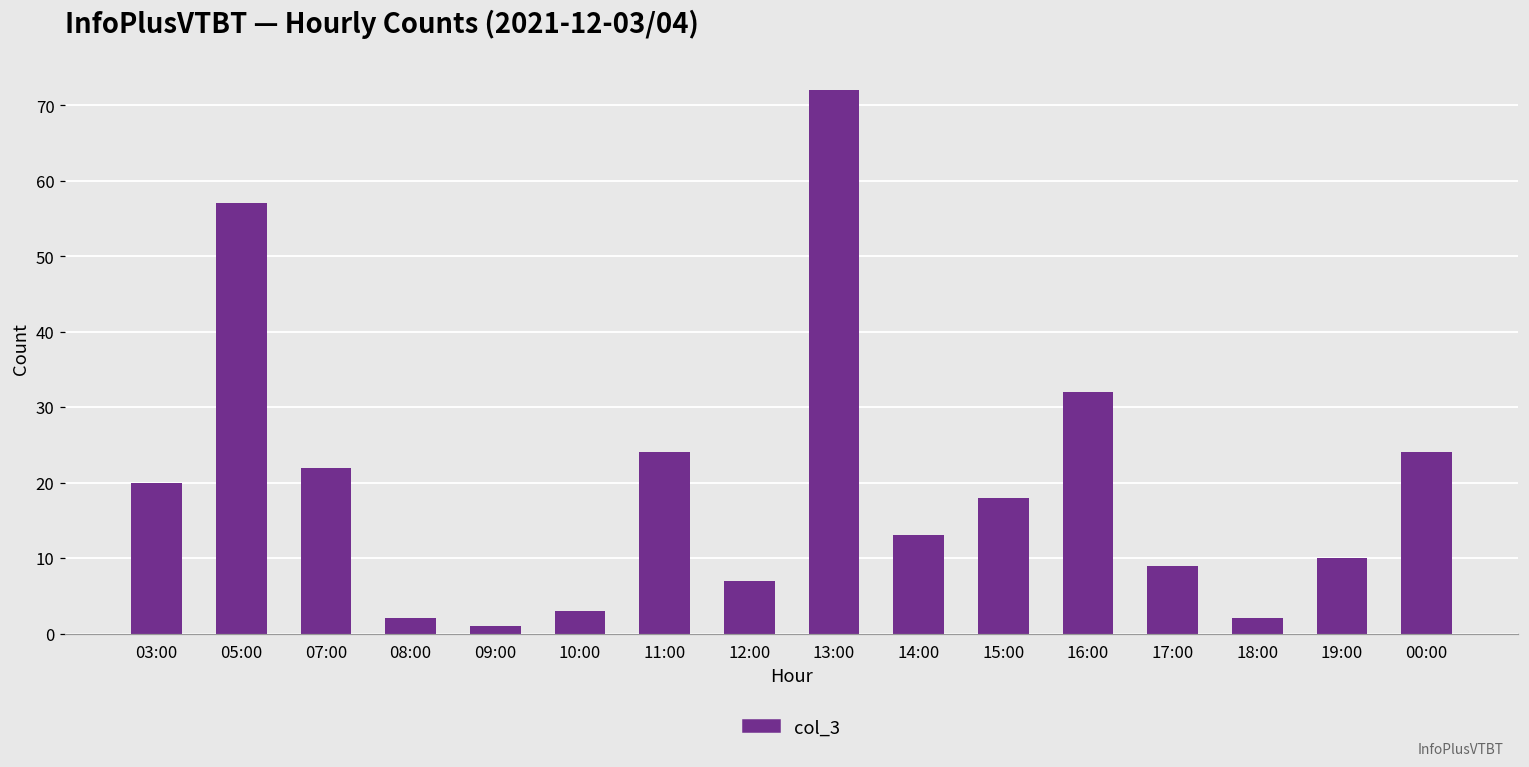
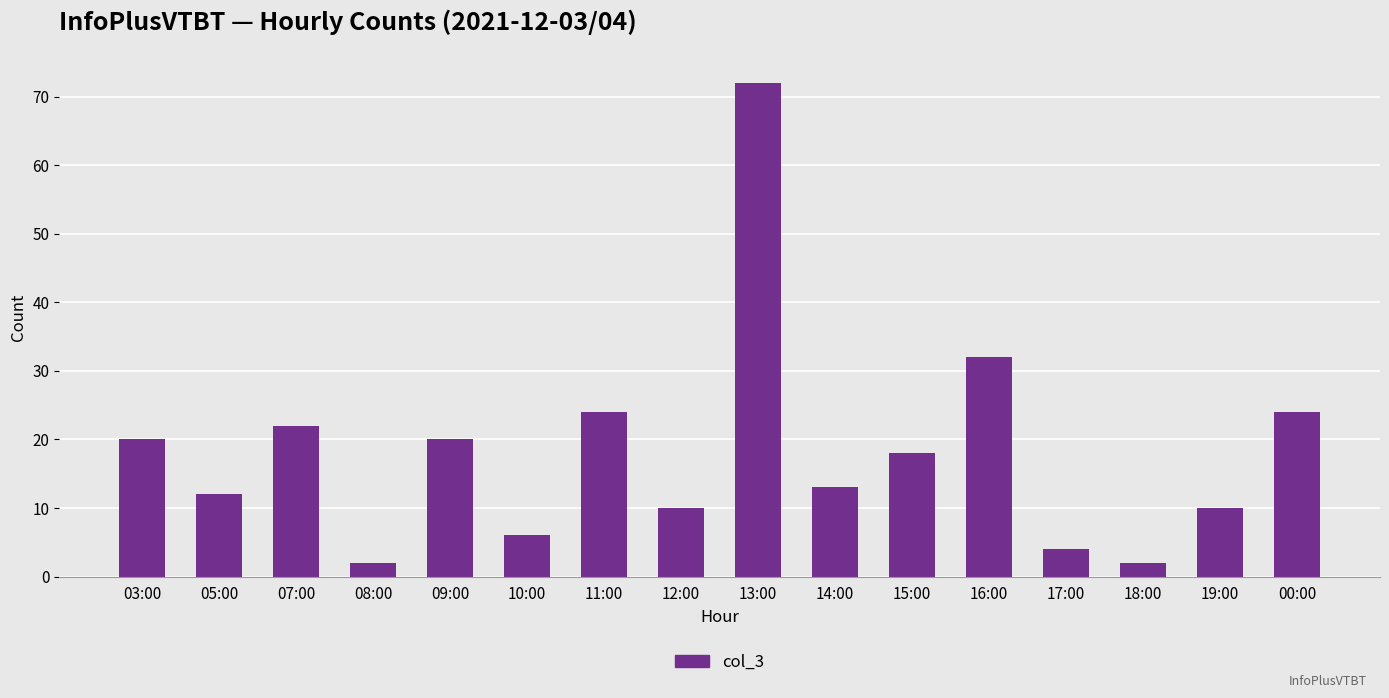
05:00: 57 -> 12
09:00: 1 -> 20
10:00: 3 -> 6
12:00: 7 -> 10
17:00: 9 -> 4
